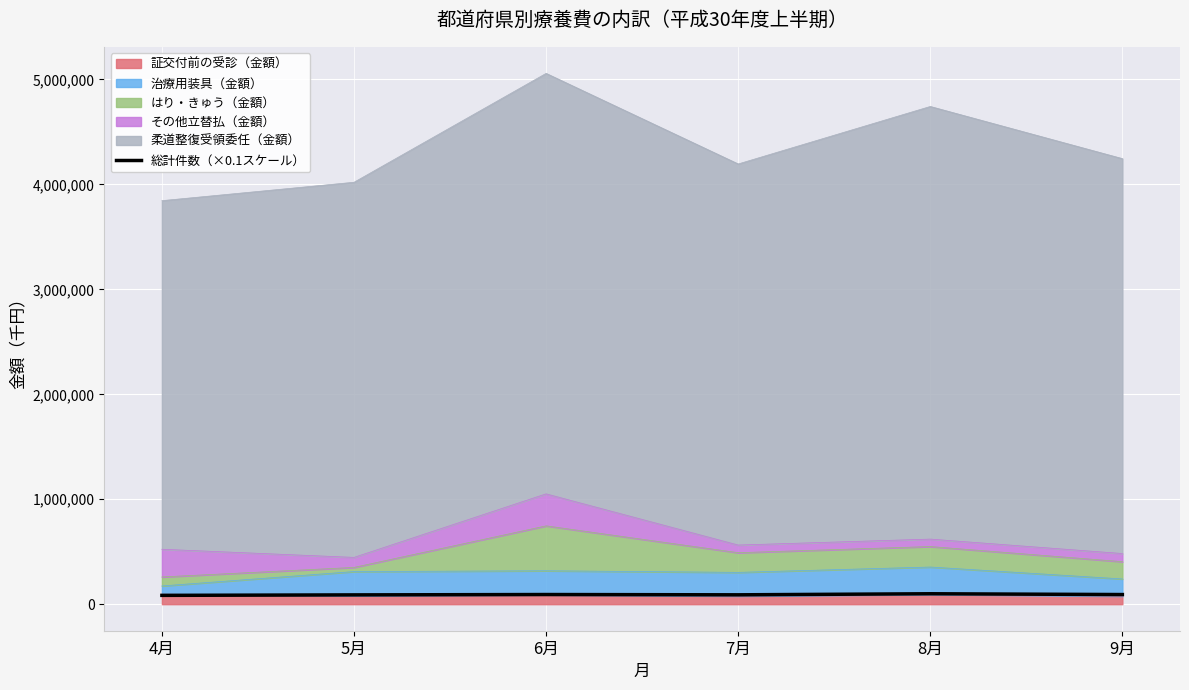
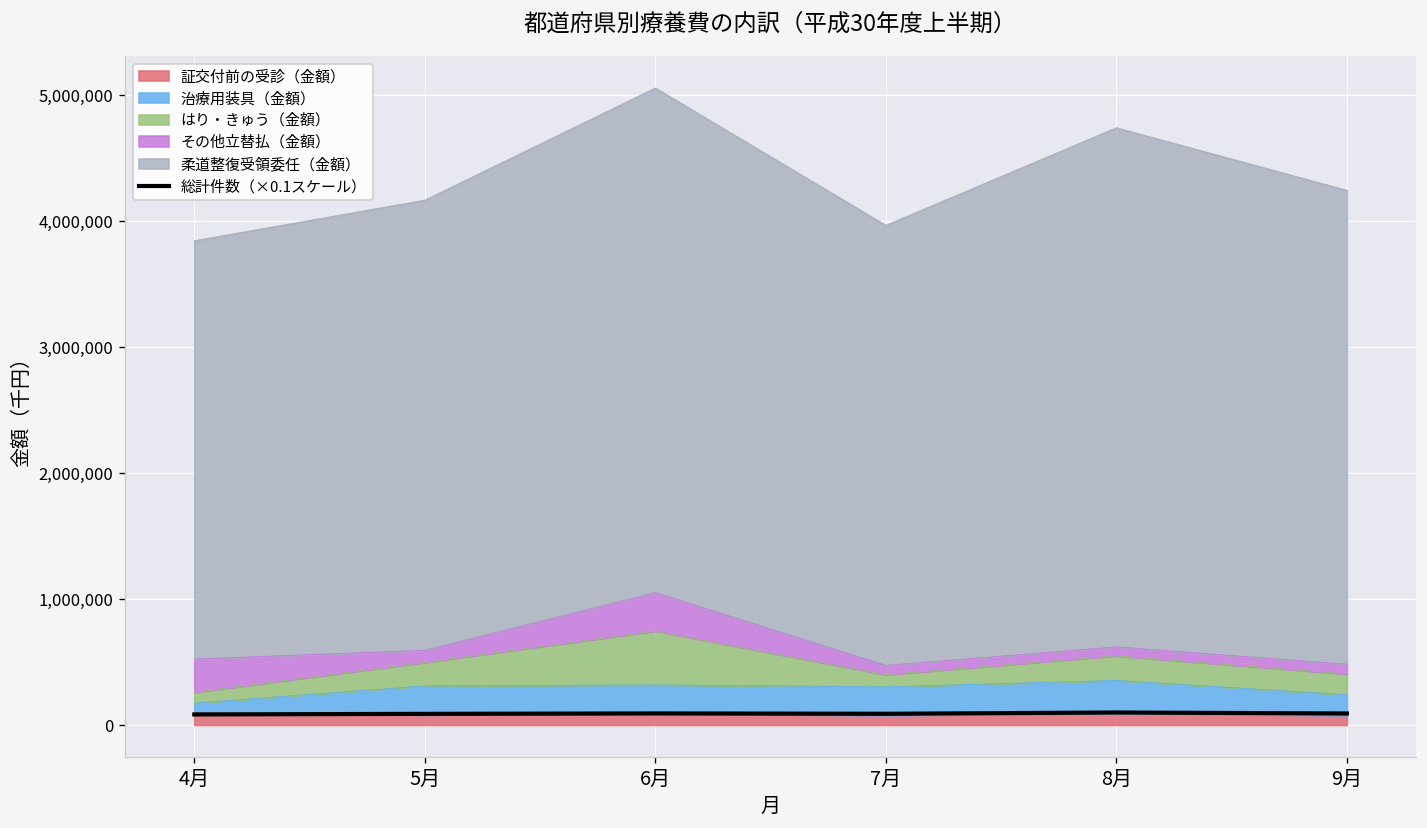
はり・きゅう（金額）, 5月: 40,000 -> 190,000
はり・きゅう（金額）, 7月: 190,000 -> 100,000
柔道整復受領委任（金額）, 7月: 3,630,000 -> 3,500,000
